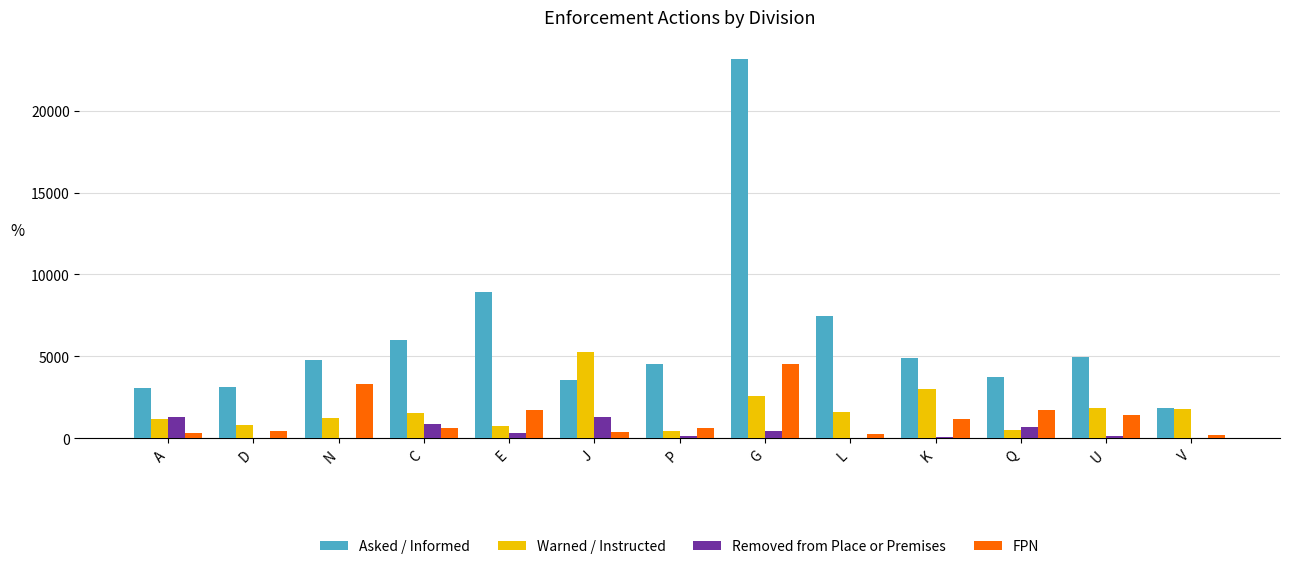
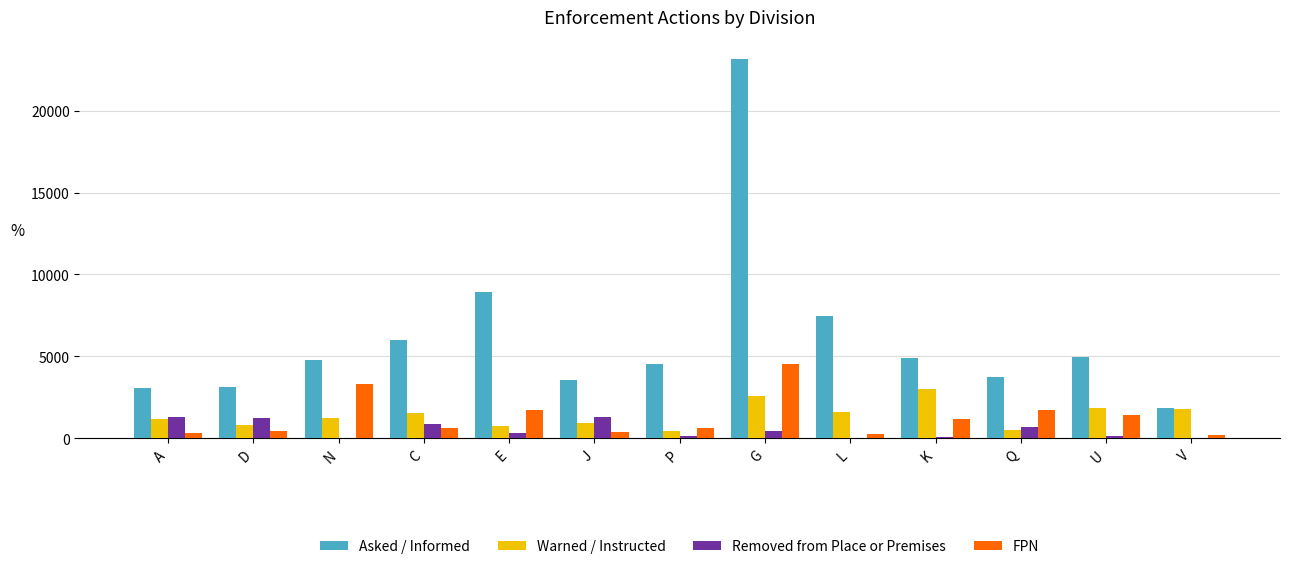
Removed from Place or Premises, D: 0 -> 1200
Warned / Instructed, J: 5300 -> 900
